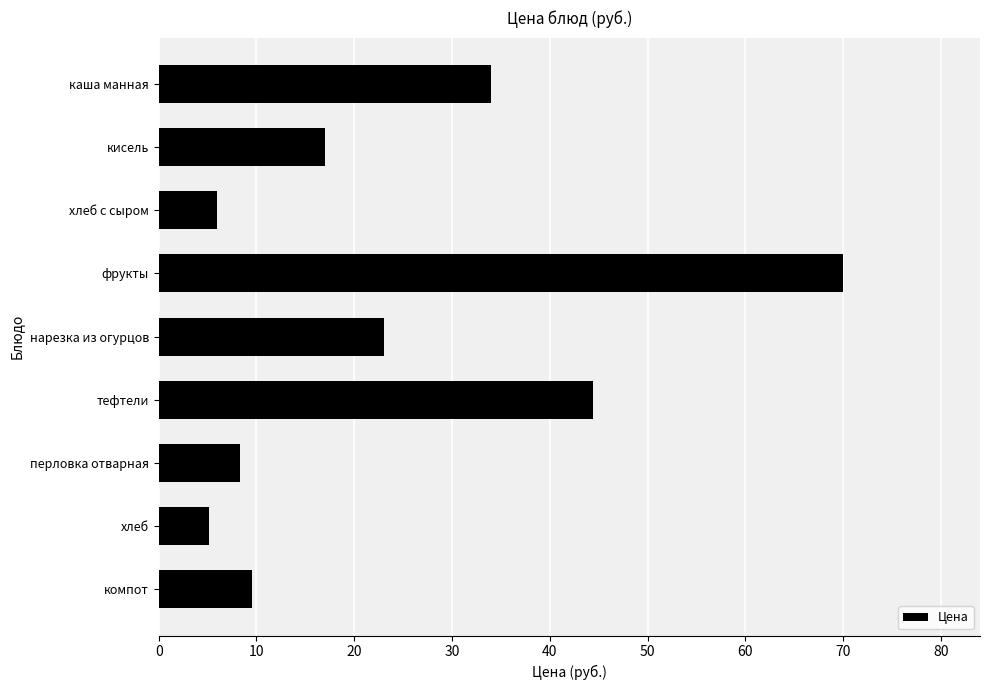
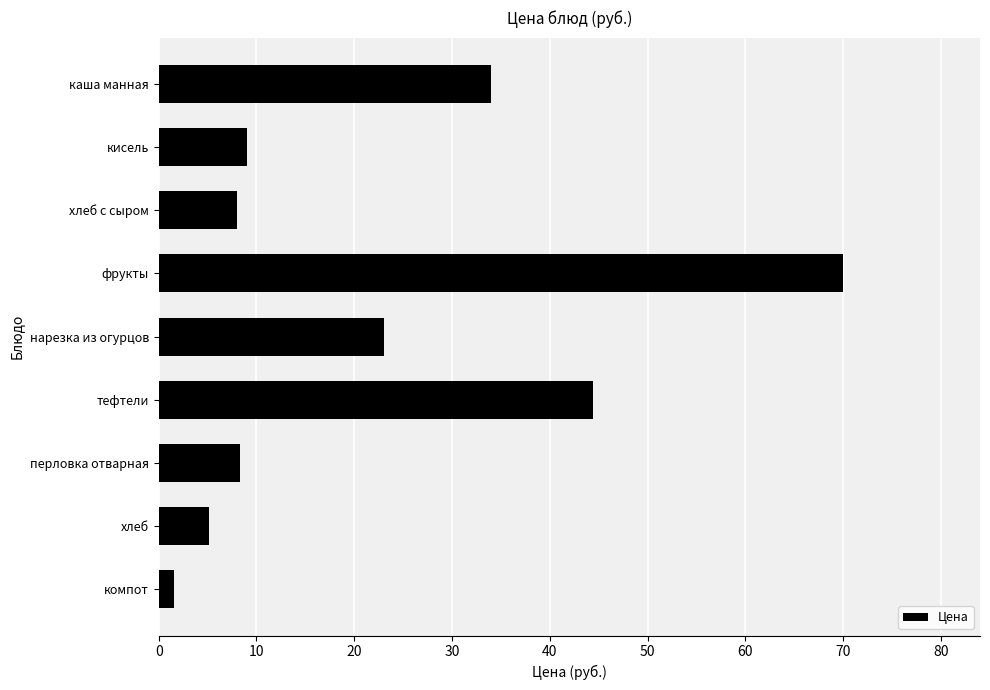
кисель: 17 -> 9
хлеб с сыром: 6 -> 8
компот: 10 -> 2
